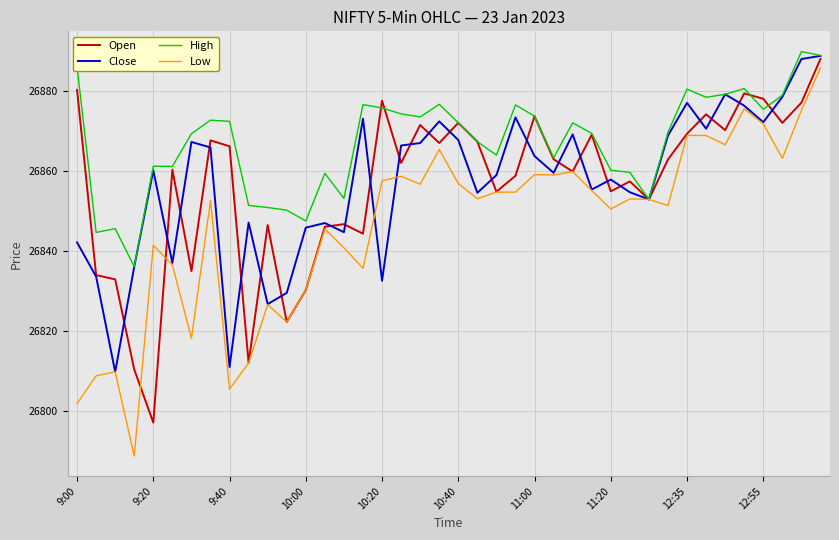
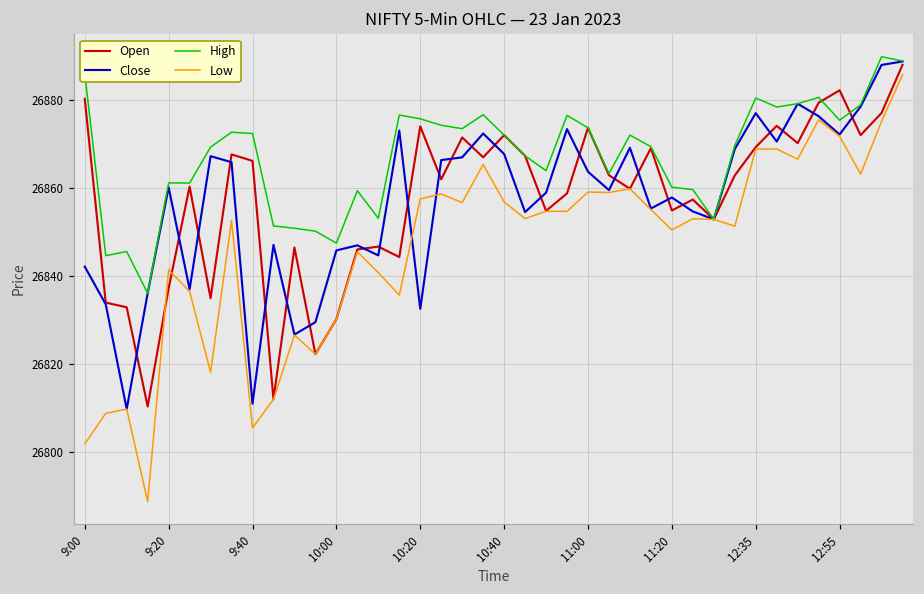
Open, 9:20: 26797 -> 26837
Open, 10:20: 26878 -> 26874
Open, 12:55: 26878 -> 26882
